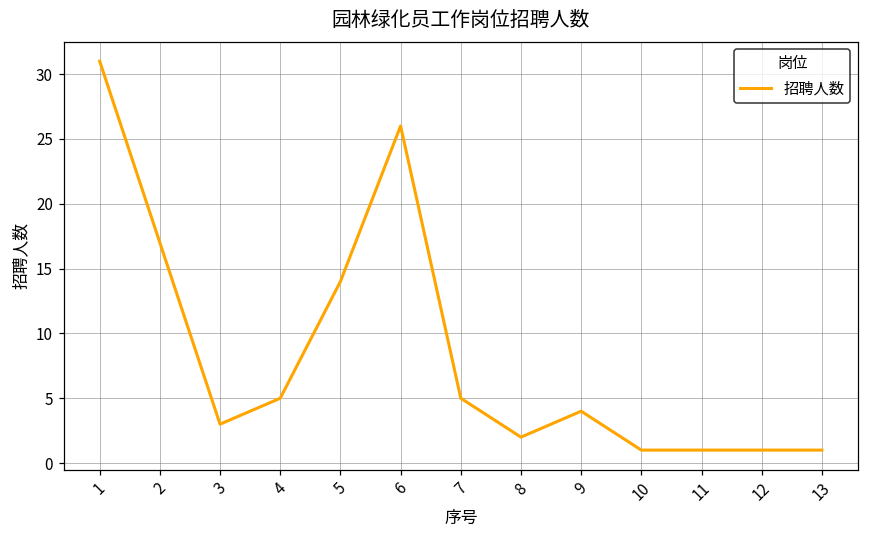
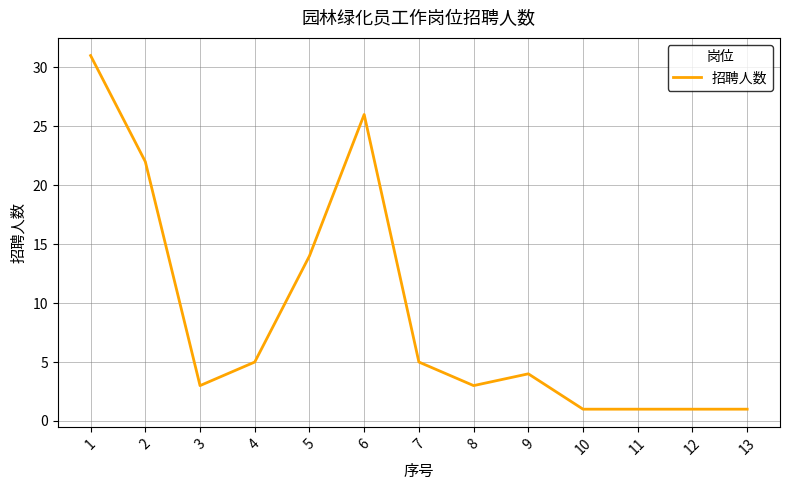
2: 17 -> 22
8: 2 -> 3
